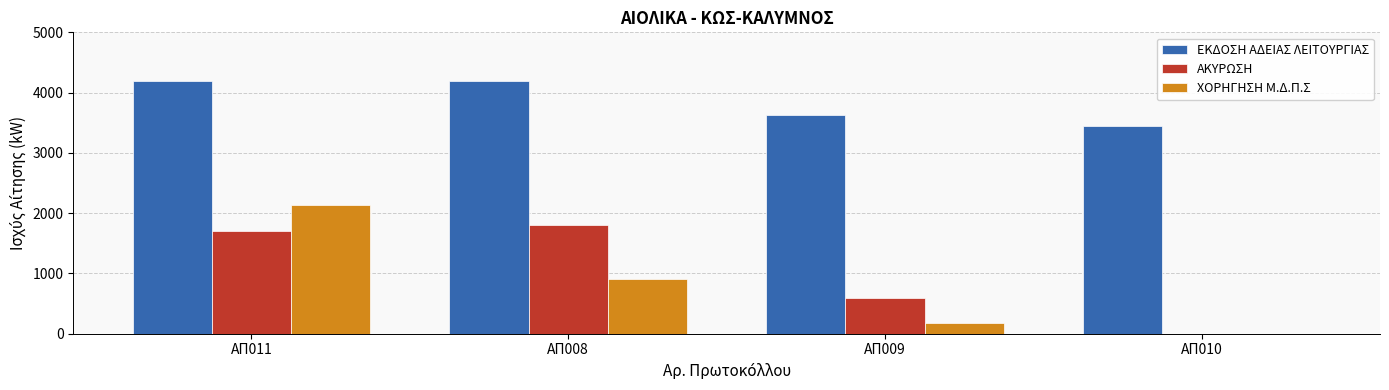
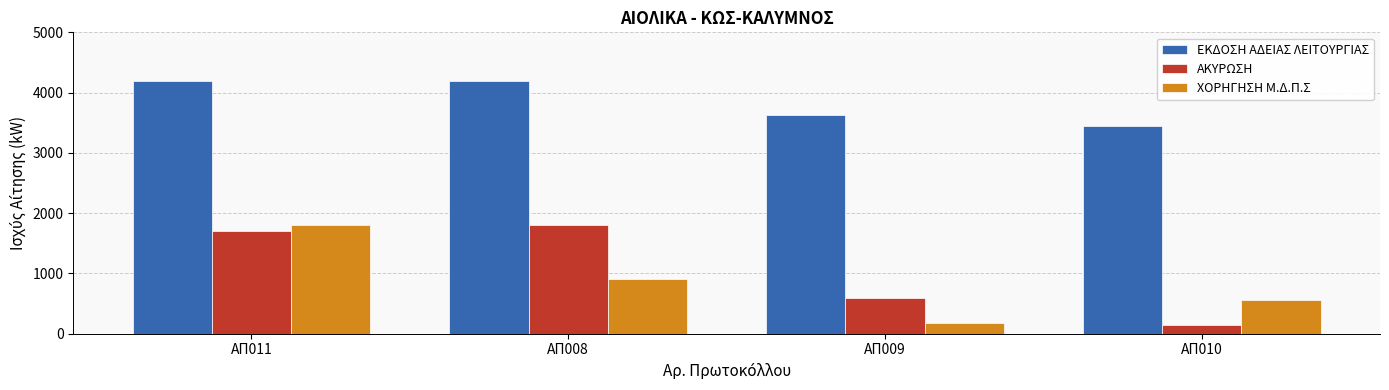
ΧΟΡΗΓΗΣΗ Μ.Δ.Π.Σ, ΑΠ011: 2100 -> 1800
ΑΚΥΡΩΣΗ, ΑΠ010: 0 -> 100
ΧΟΡΗΓΗΣΗ Μ.Δ.Π.Σ, ΑΠ010: 0 -> 600
